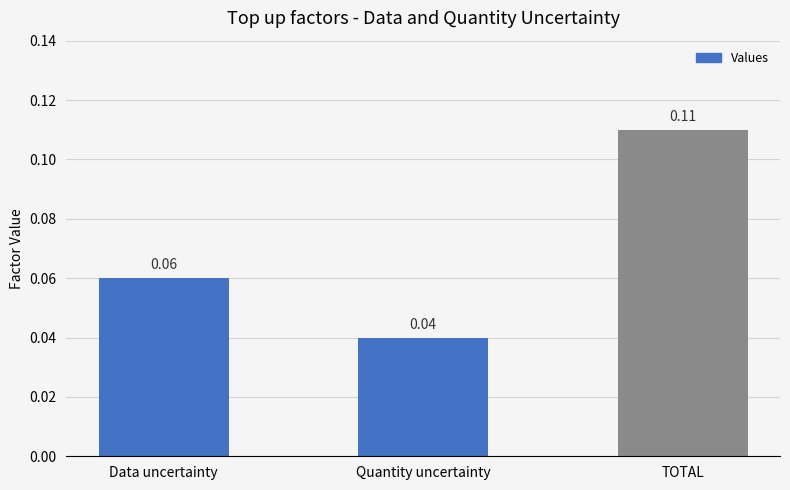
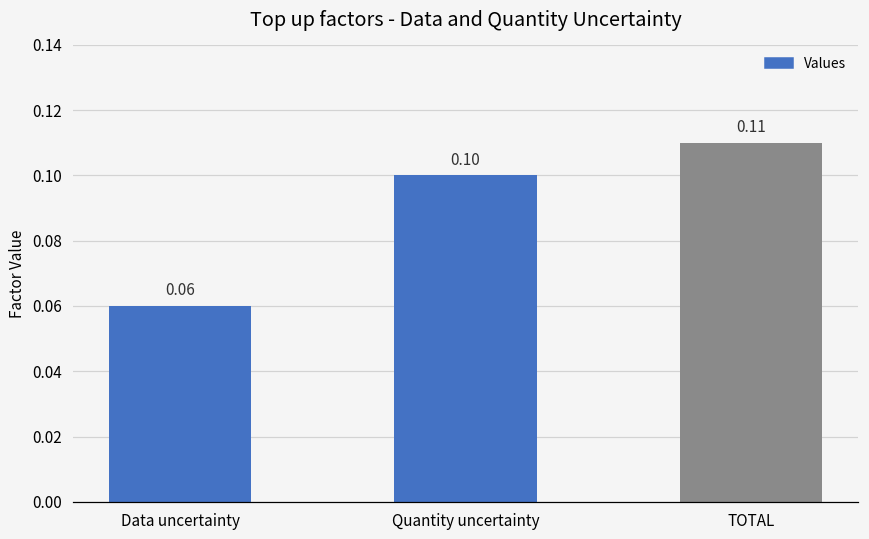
Quantity uncertainty: 0.04 -> 0.10
